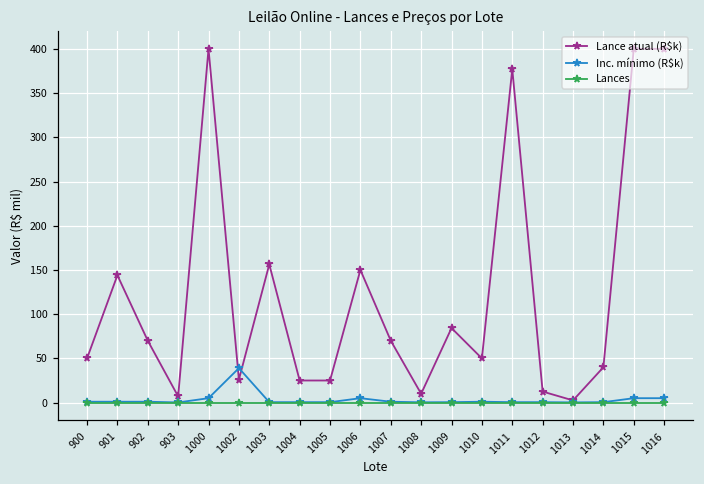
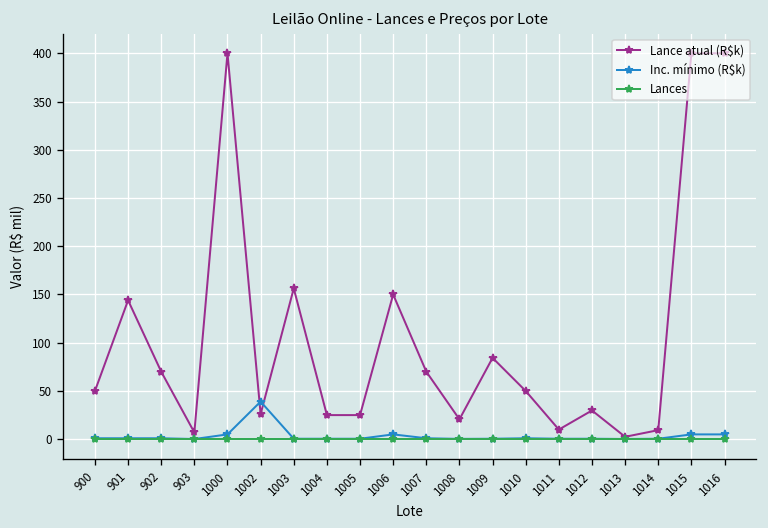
Lance atual (R$k), 1008: 10 -> 20
Lance atual (R$k), 1011: 380 -> 10
Lance atual (R$k), 1012: 10 -> 30
Lance atual (R$k), 1014: 40 -> 10
